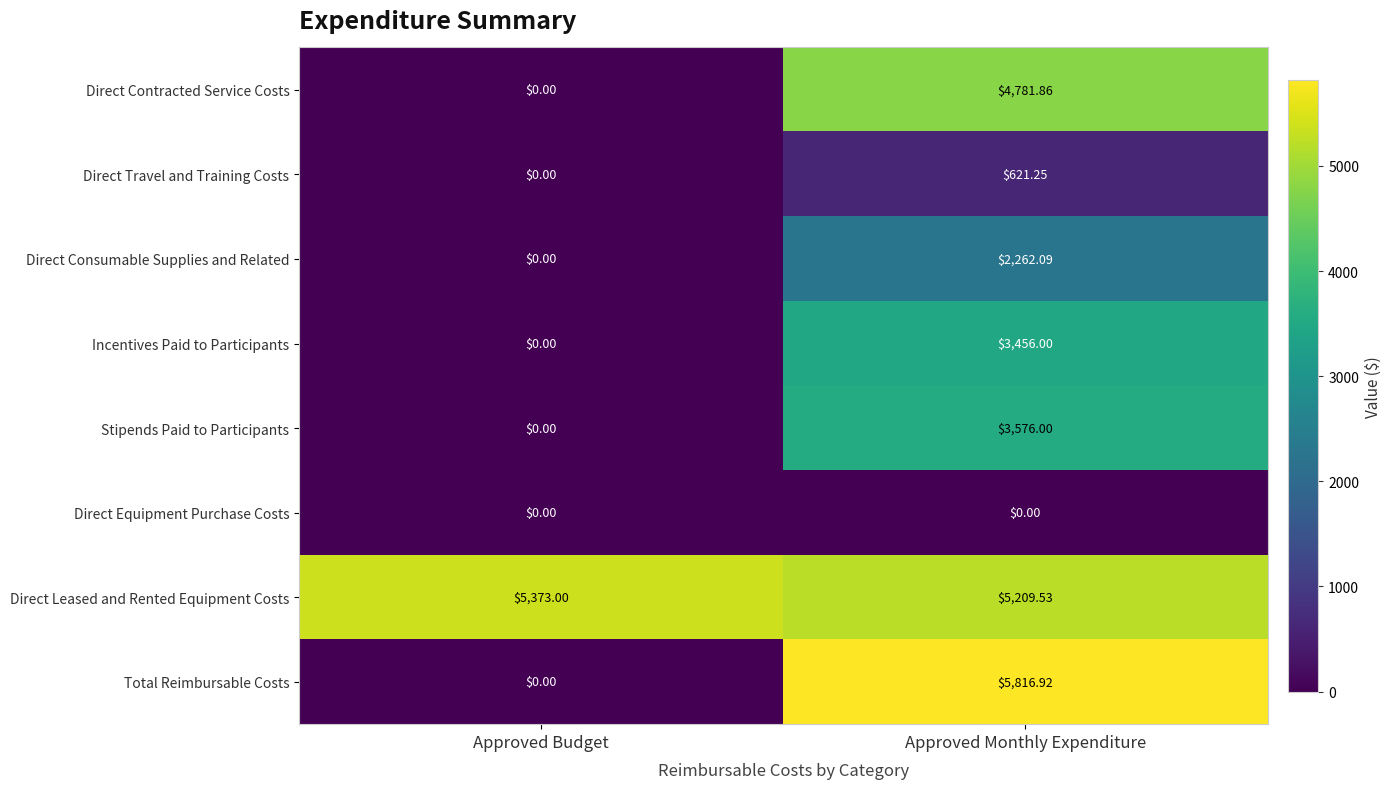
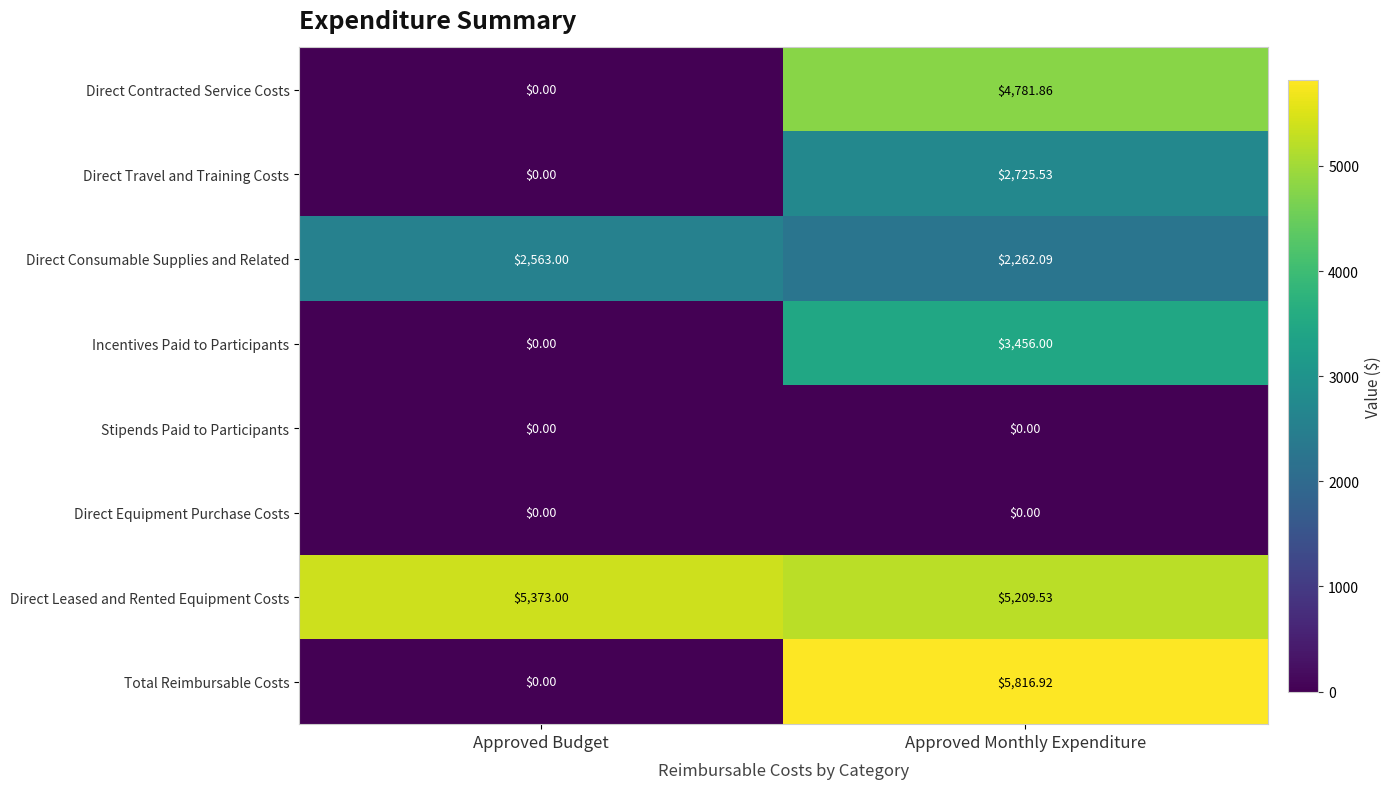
Direct Travel and Training Costs, Approved Monthly Expenditure: $621.25 -> $2,725.53
Direct Consumable Supplies and Related, Approved Budget: $0.00 -> $2,563.00
Stipends Paid to Participants, Approved Monthly Expenditure: $3,576.00 -> $0.00
